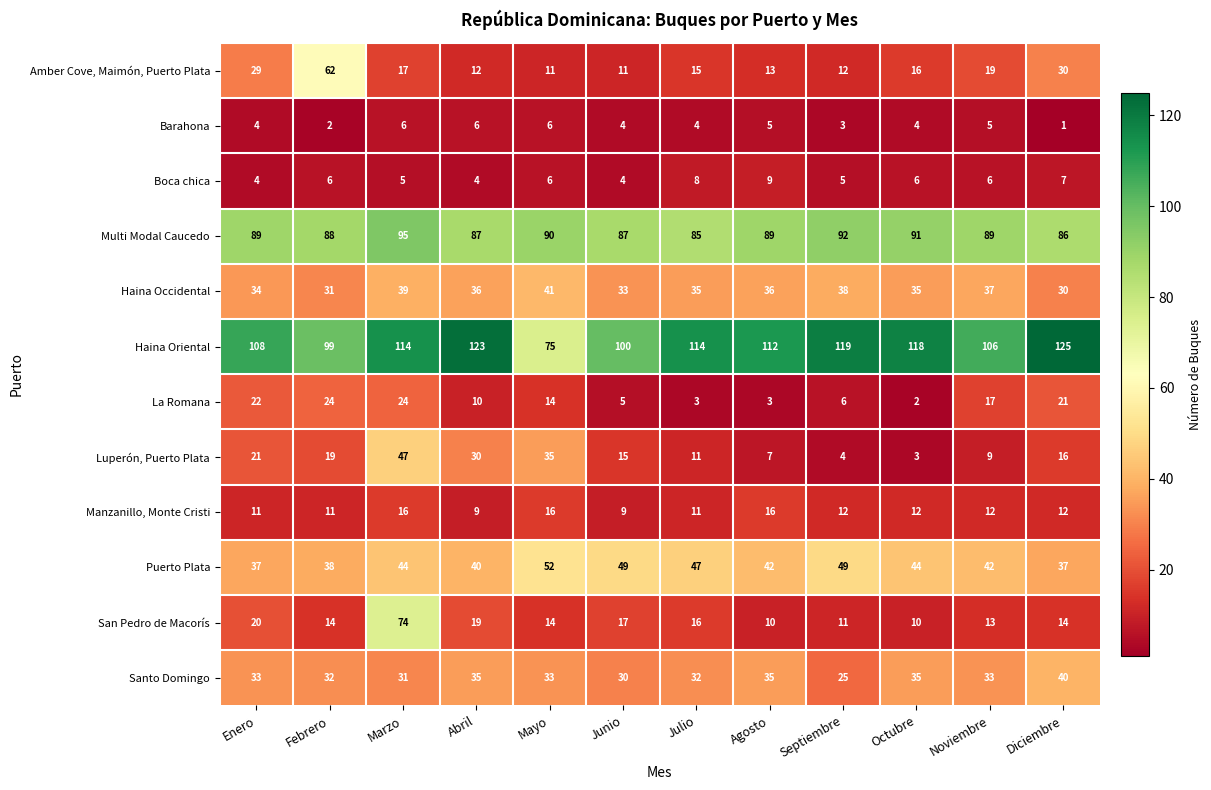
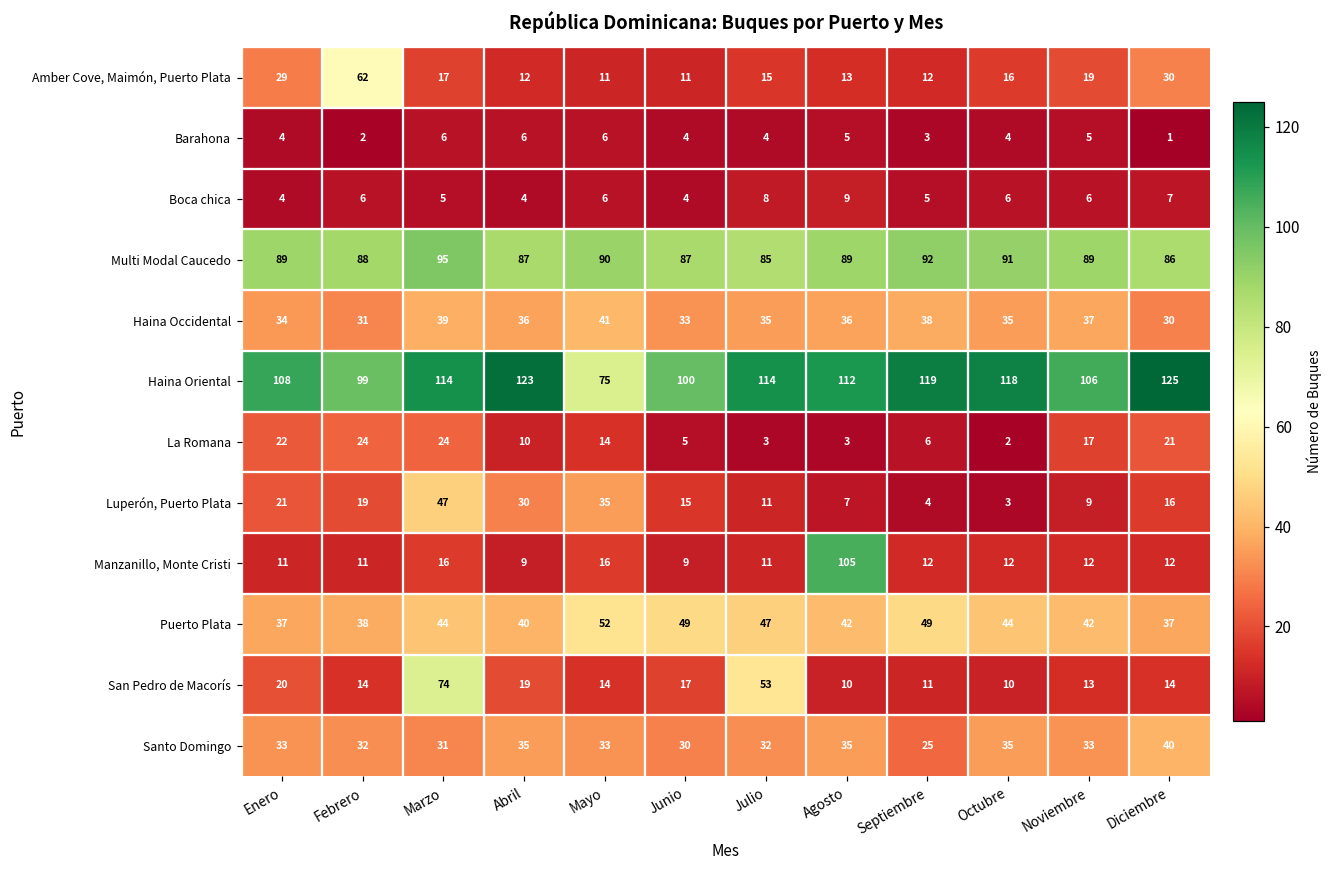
Manzanillo, Monte Cristi, Agosto: 16 -> 105
San Pedro de Macorís, Julio: 16 -> 53
